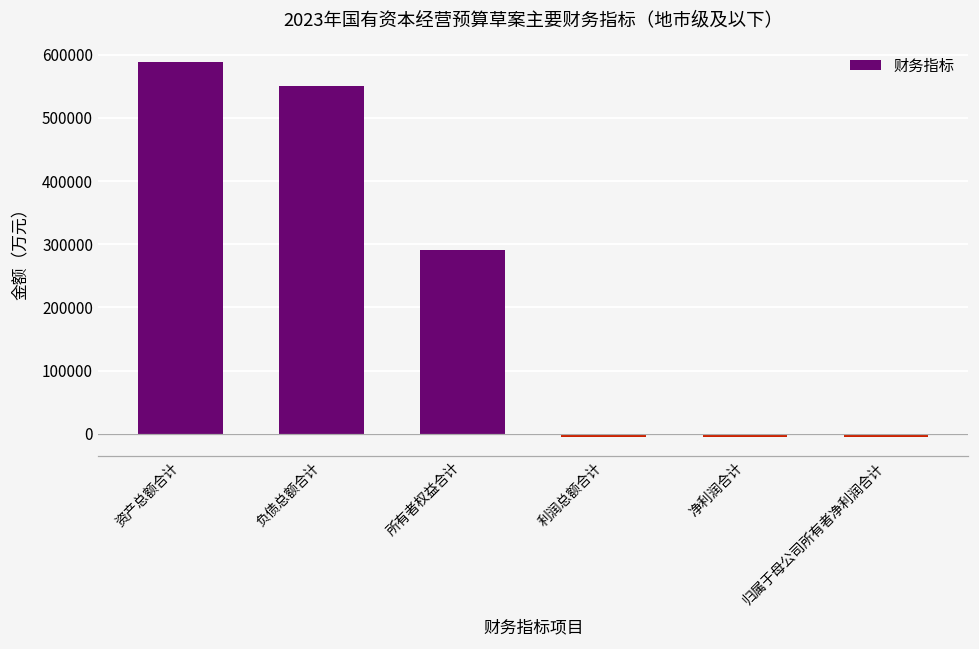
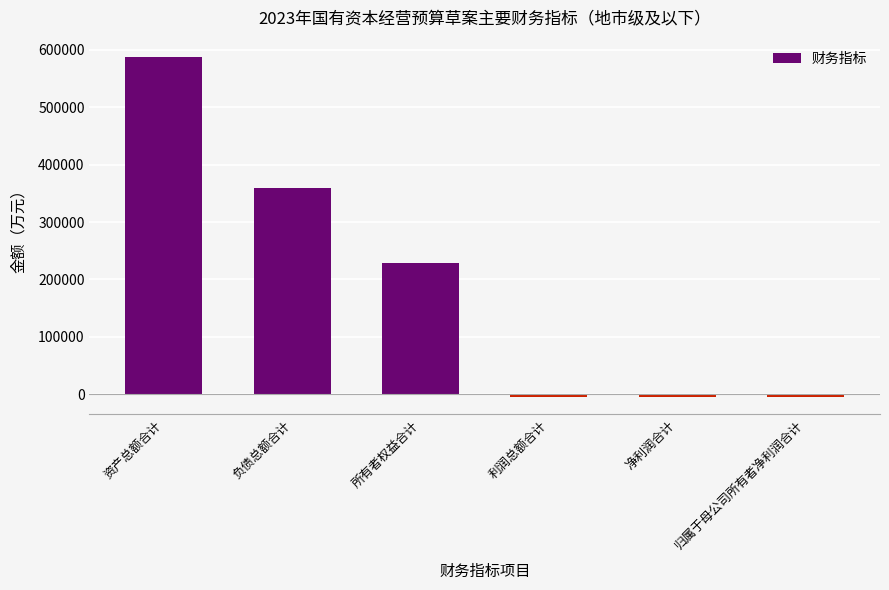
负债总额合计: 550000 -> 360000
所有者权益合计: 290000 -> 230000
